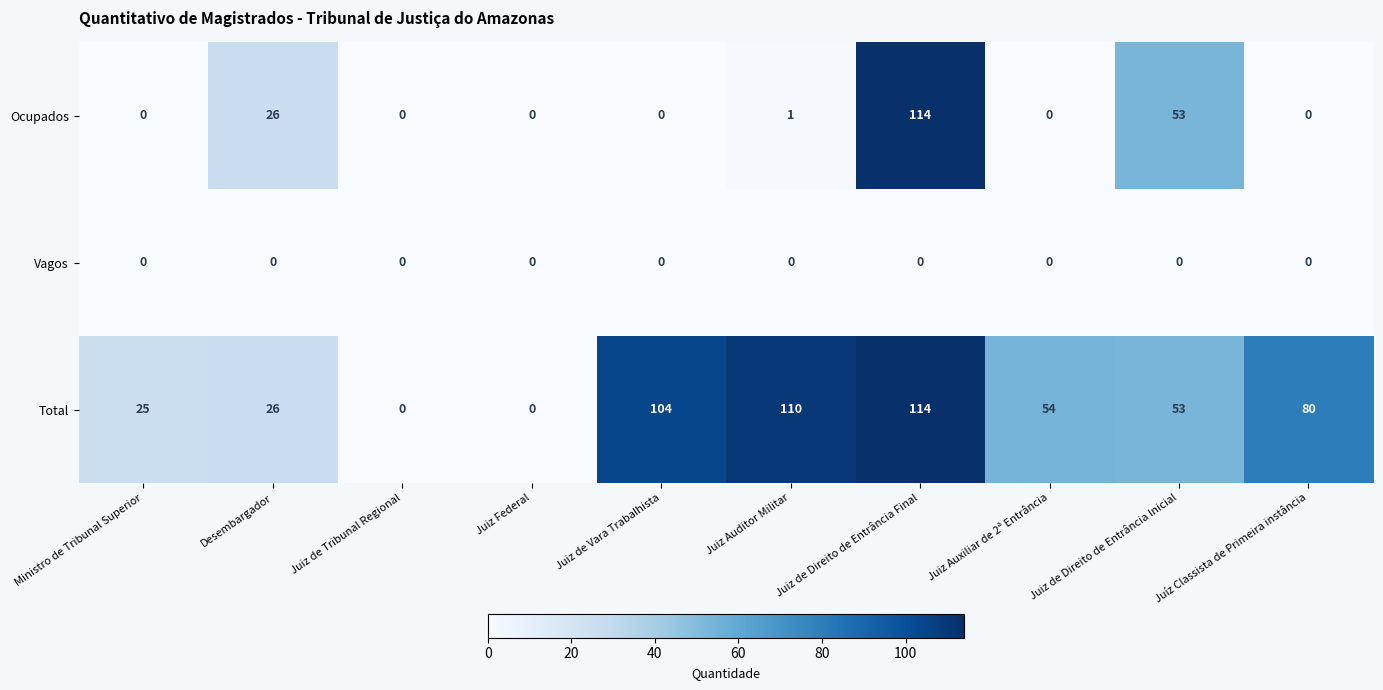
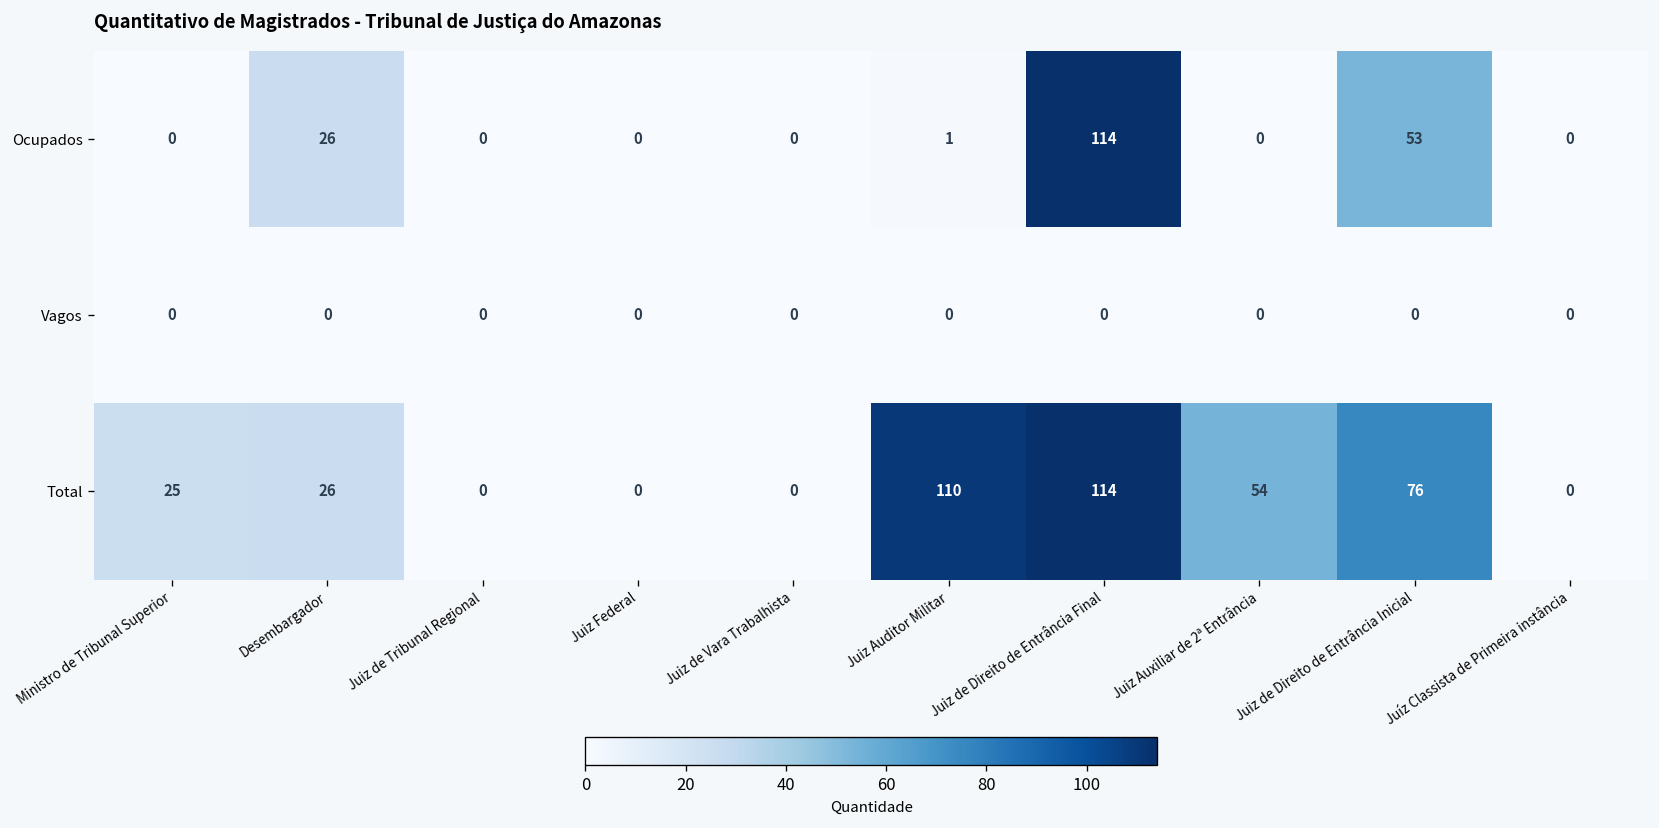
Total, Juiz de Vara Trabalhista: 104 -> 0
Total, Juiz de Direito de Entrância Inicial: 53 -> 76
Total, Juíz Classista de Primeira instância: 80 -> 0
